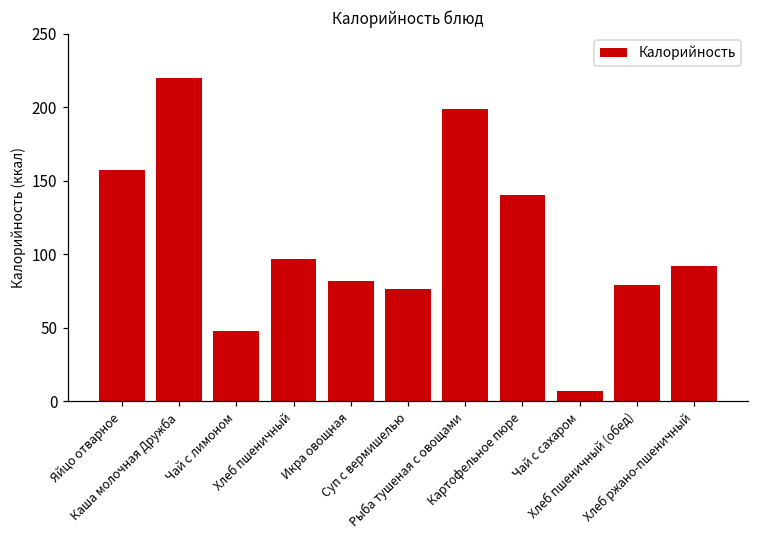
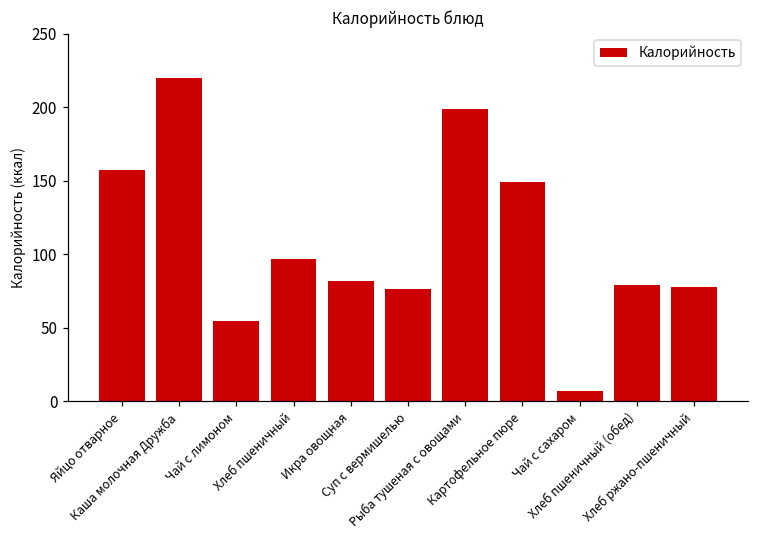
Чай с лимоном: 47 -> 55
Картофельное пюре: 140 -> 149
Хлеб ржано-пшеничный: 92 -> 78
